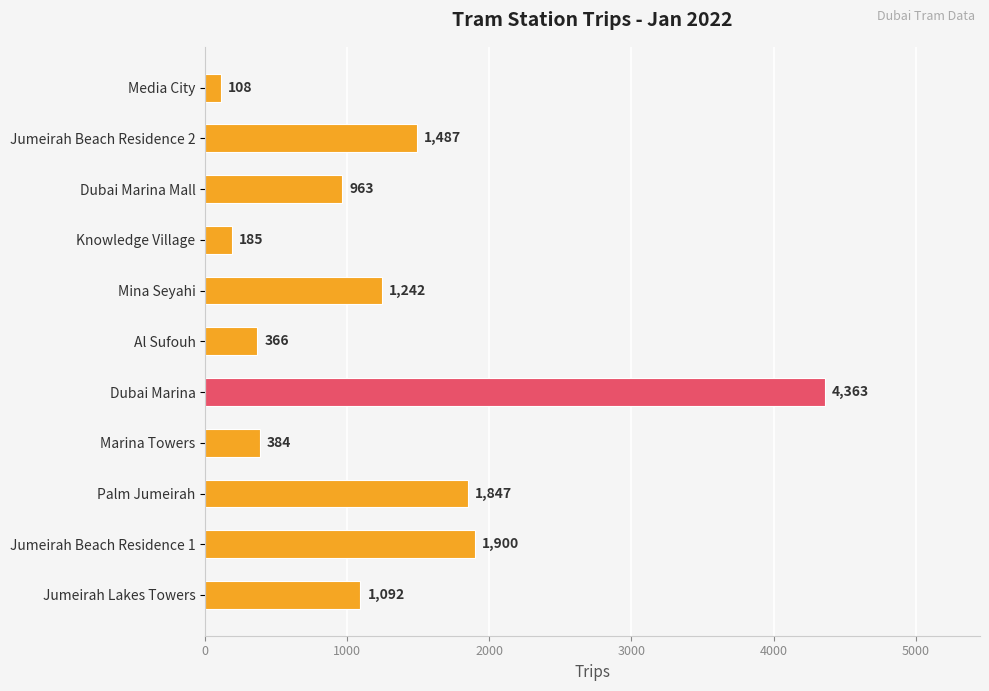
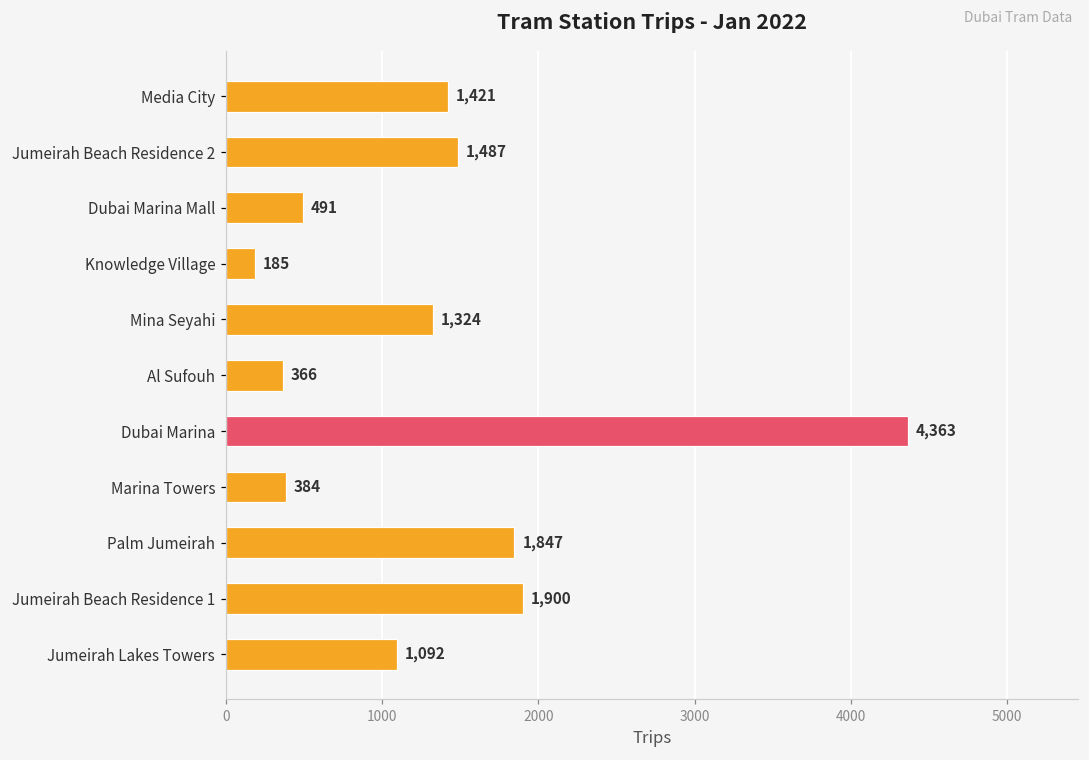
Media City: 108 -> 1,421
Dubai Marina Mall: 963 -> 491
Mina Seyahi: 1,242 -> 1,324
